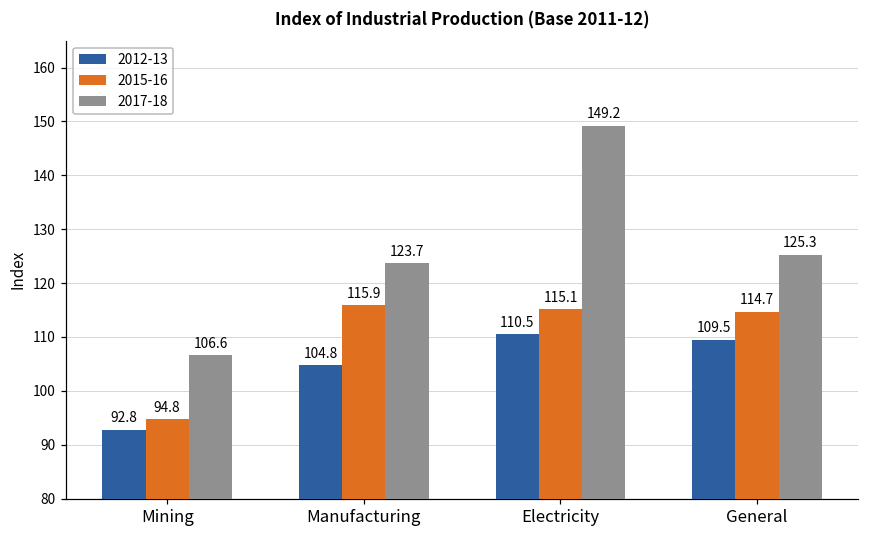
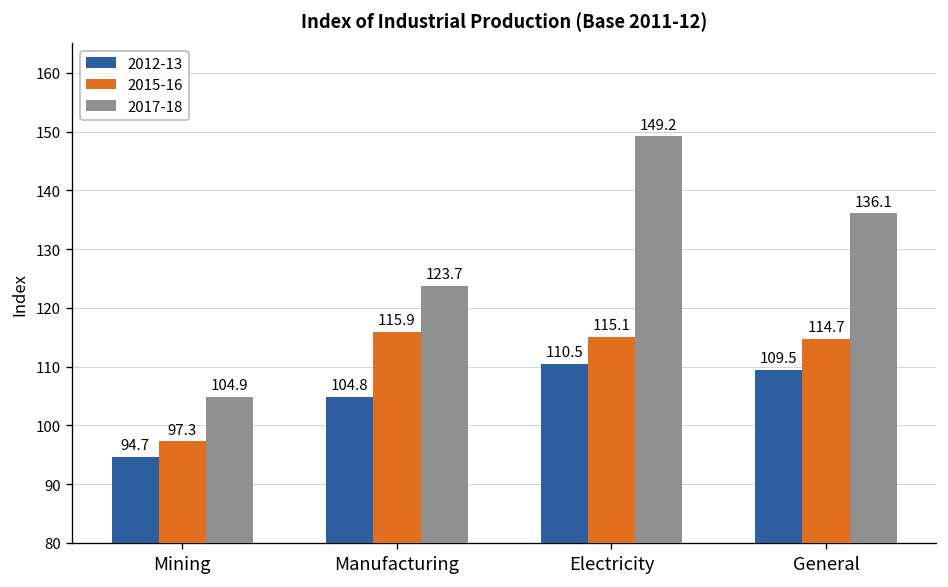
2012-13, Mining: 92.8 -> 94.7
2015-16, Mining: 94.8 -> 97.3
2017-18, Mining: 106.6 -> 104.9
2017-18, General: 125.3 -> 136.1
